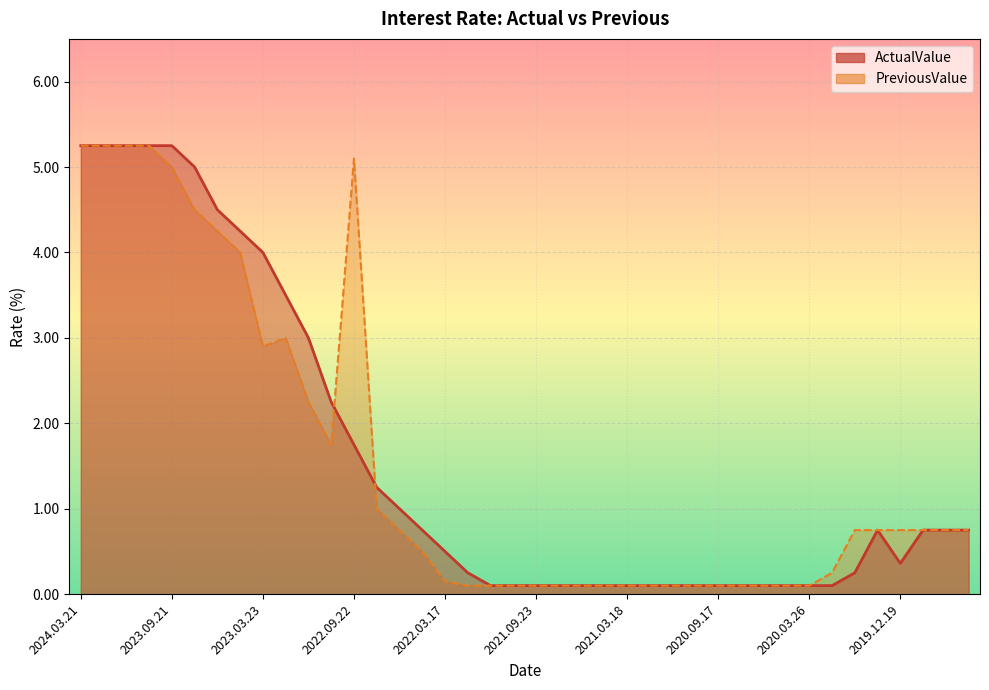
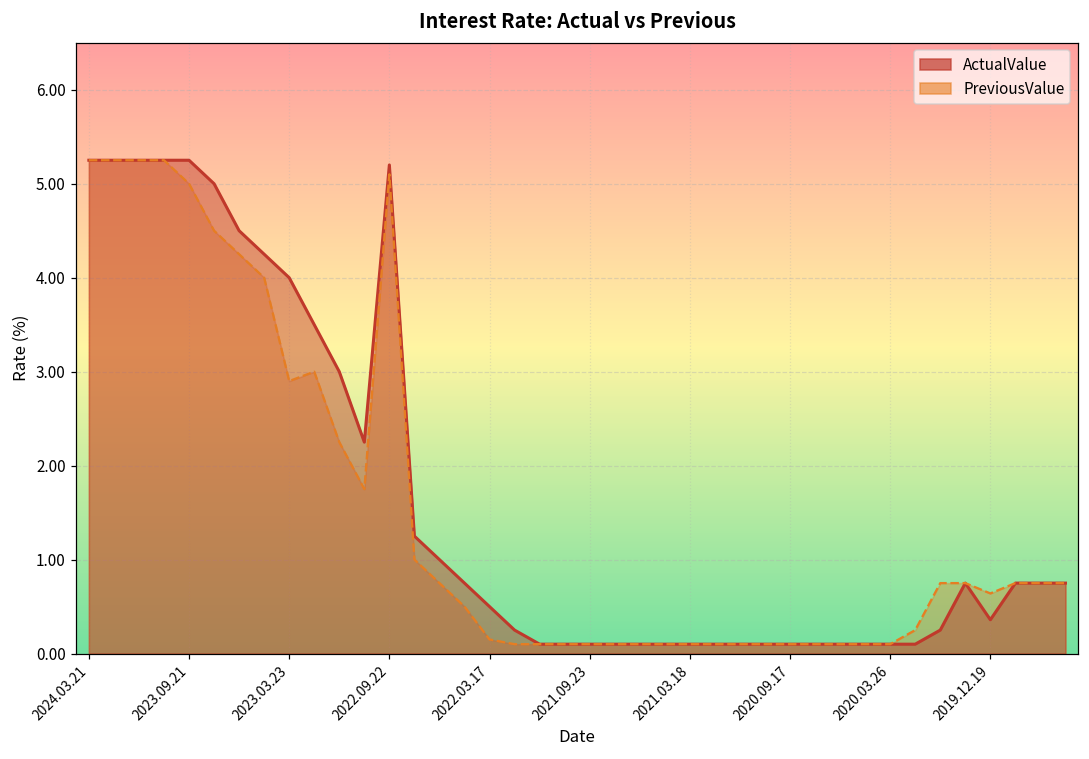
ActualValue, 2022.09.22: 1.8 -> 5.2
PreviousValue, 2019.12.19: 0.8 -> 0.6
